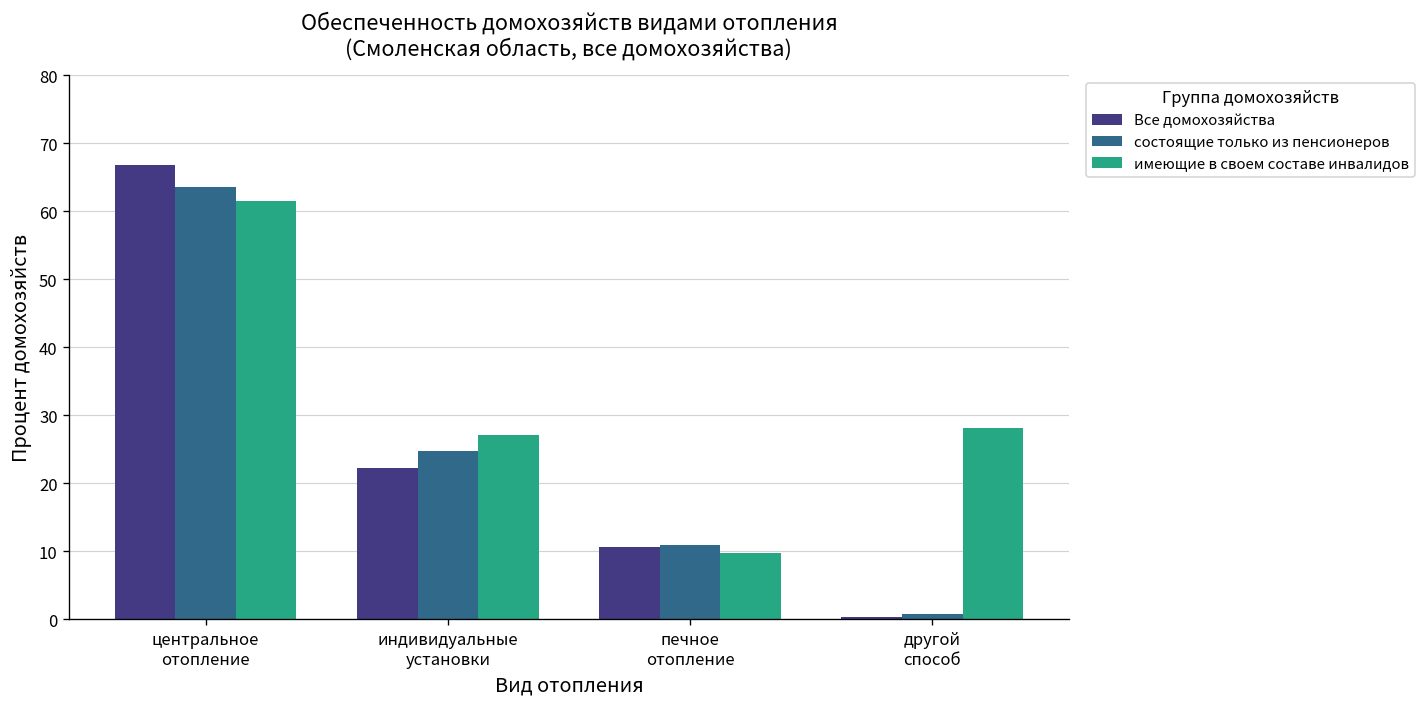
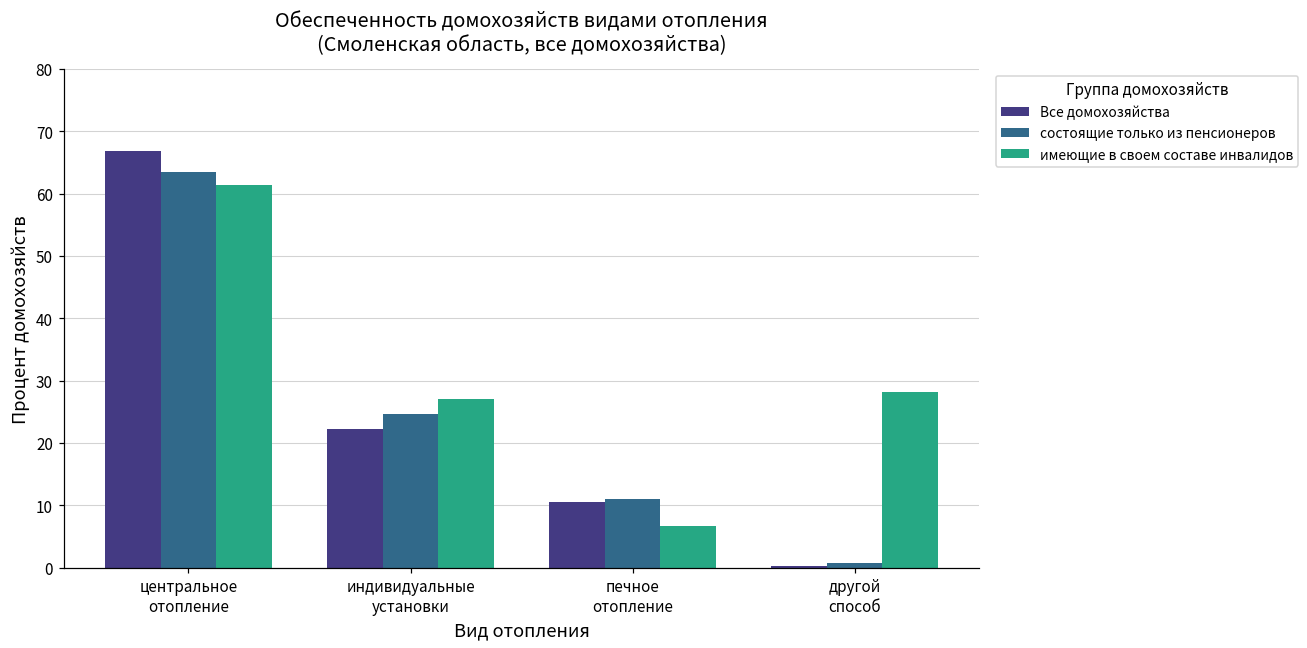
имеющие в своем составе инвалидов, печное отопление: 10 -> 7
